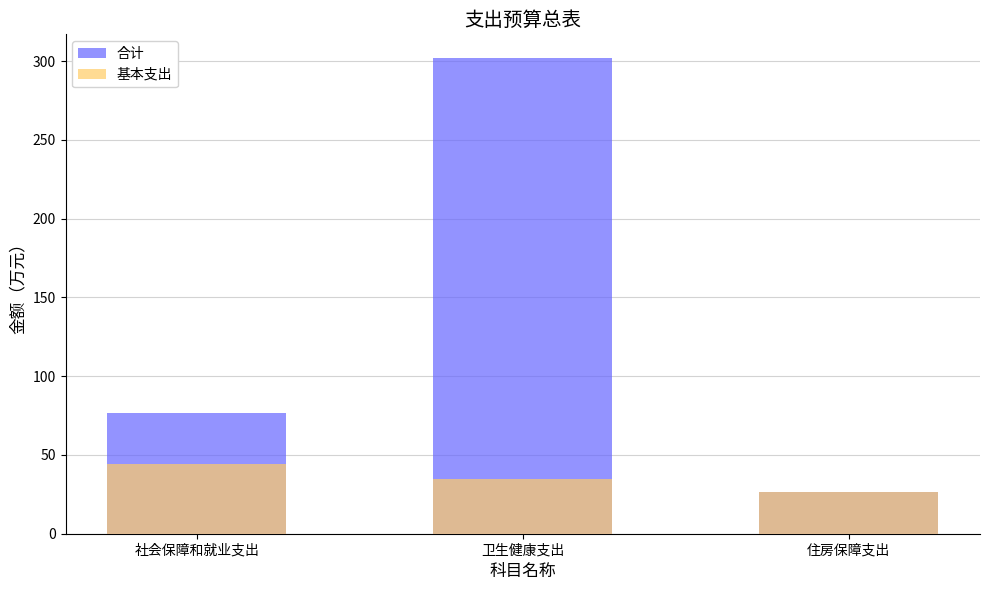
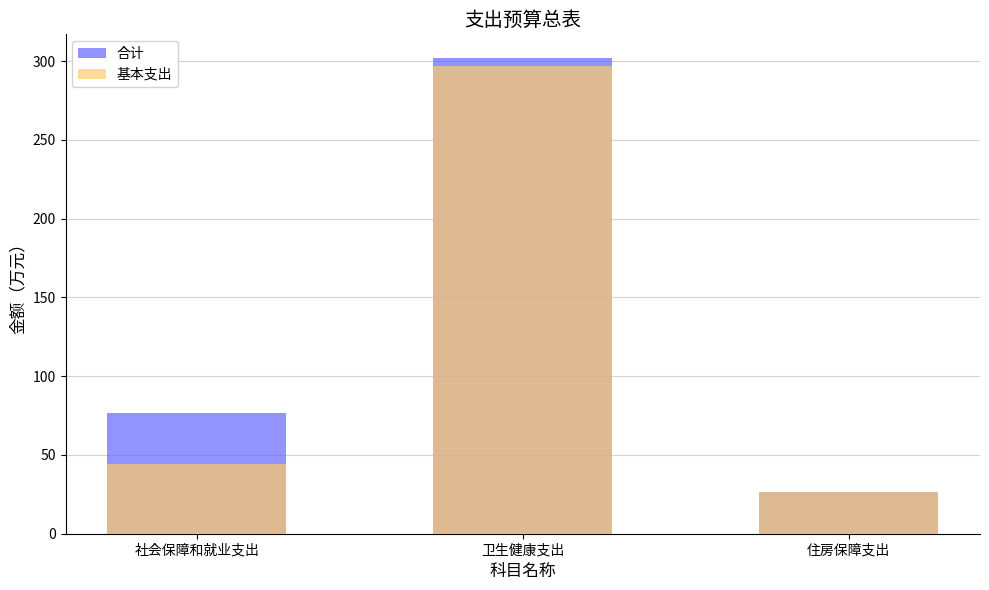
基本支出, 卫生健康支出: 35 -> 297
